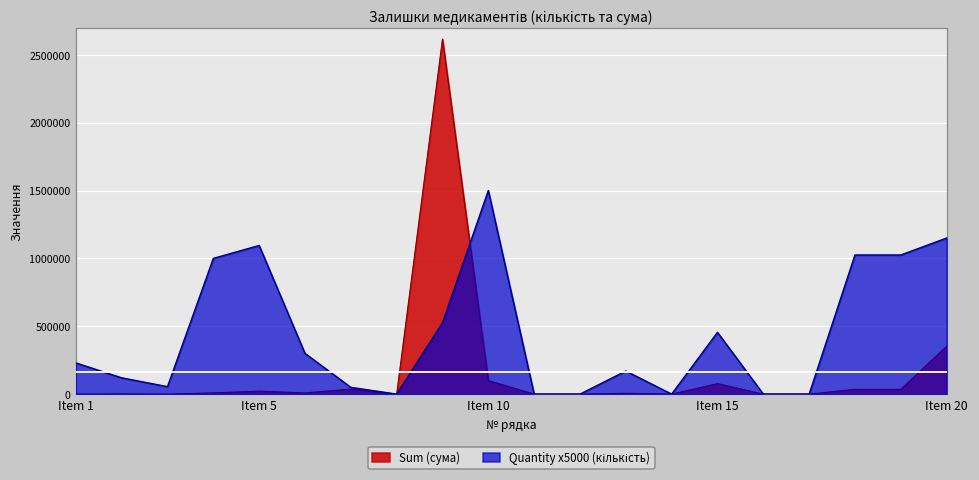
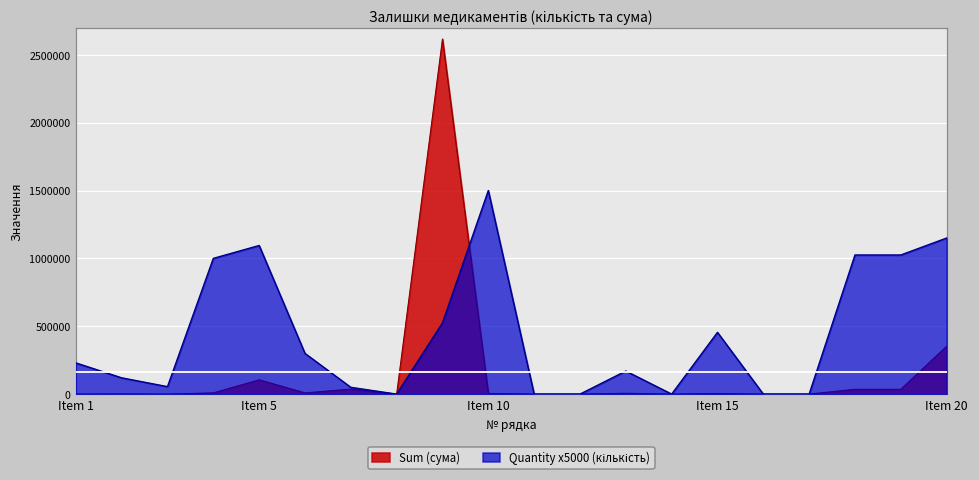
Sum (сума), Item 5: 20000 -> 110000
Sum (сума), Item 10: 100000 -> 10000
Sum (сума), Item 15: 80000 -> 0
